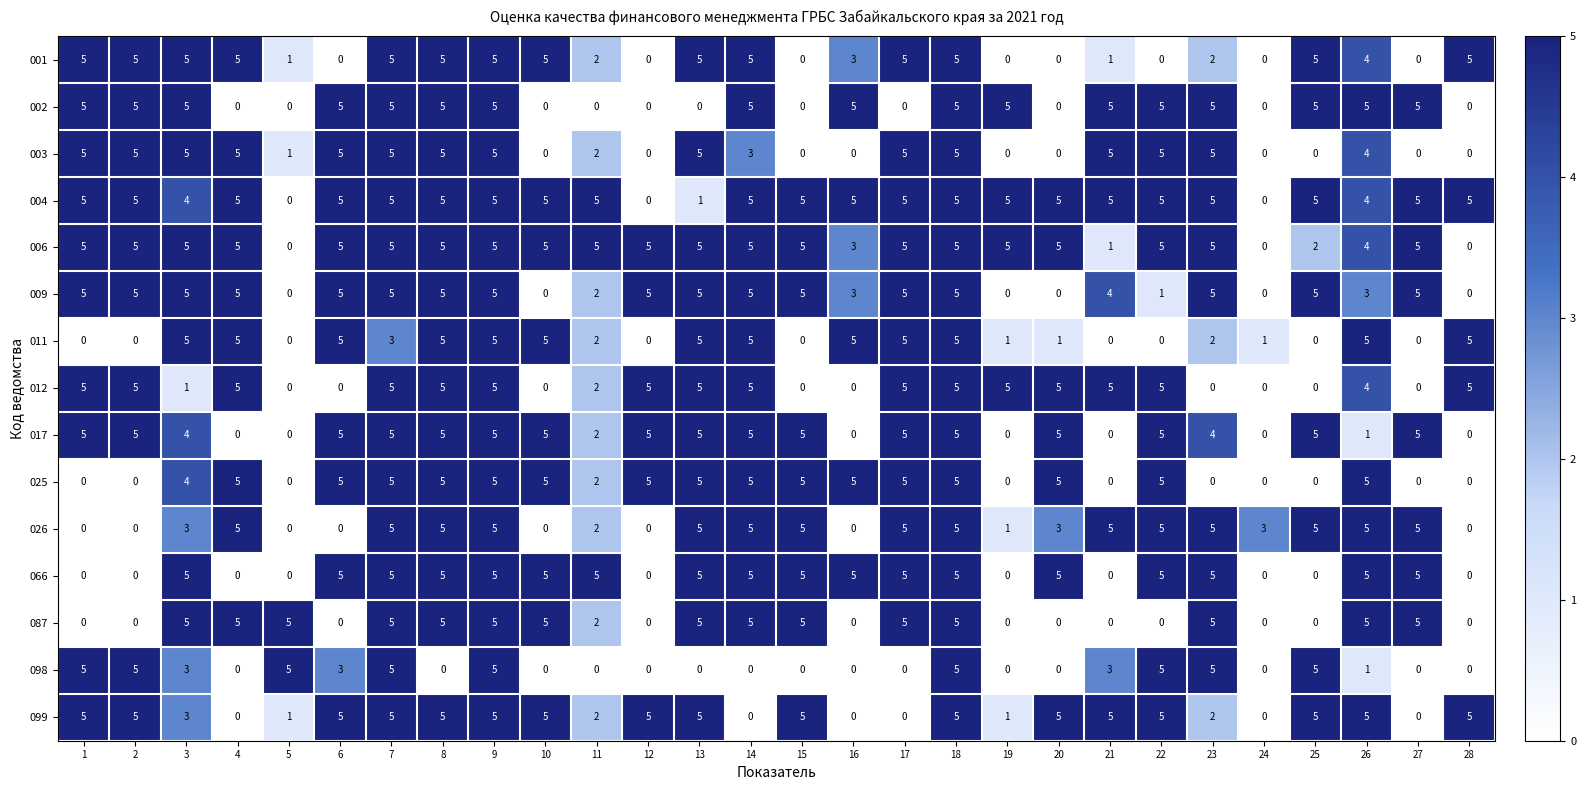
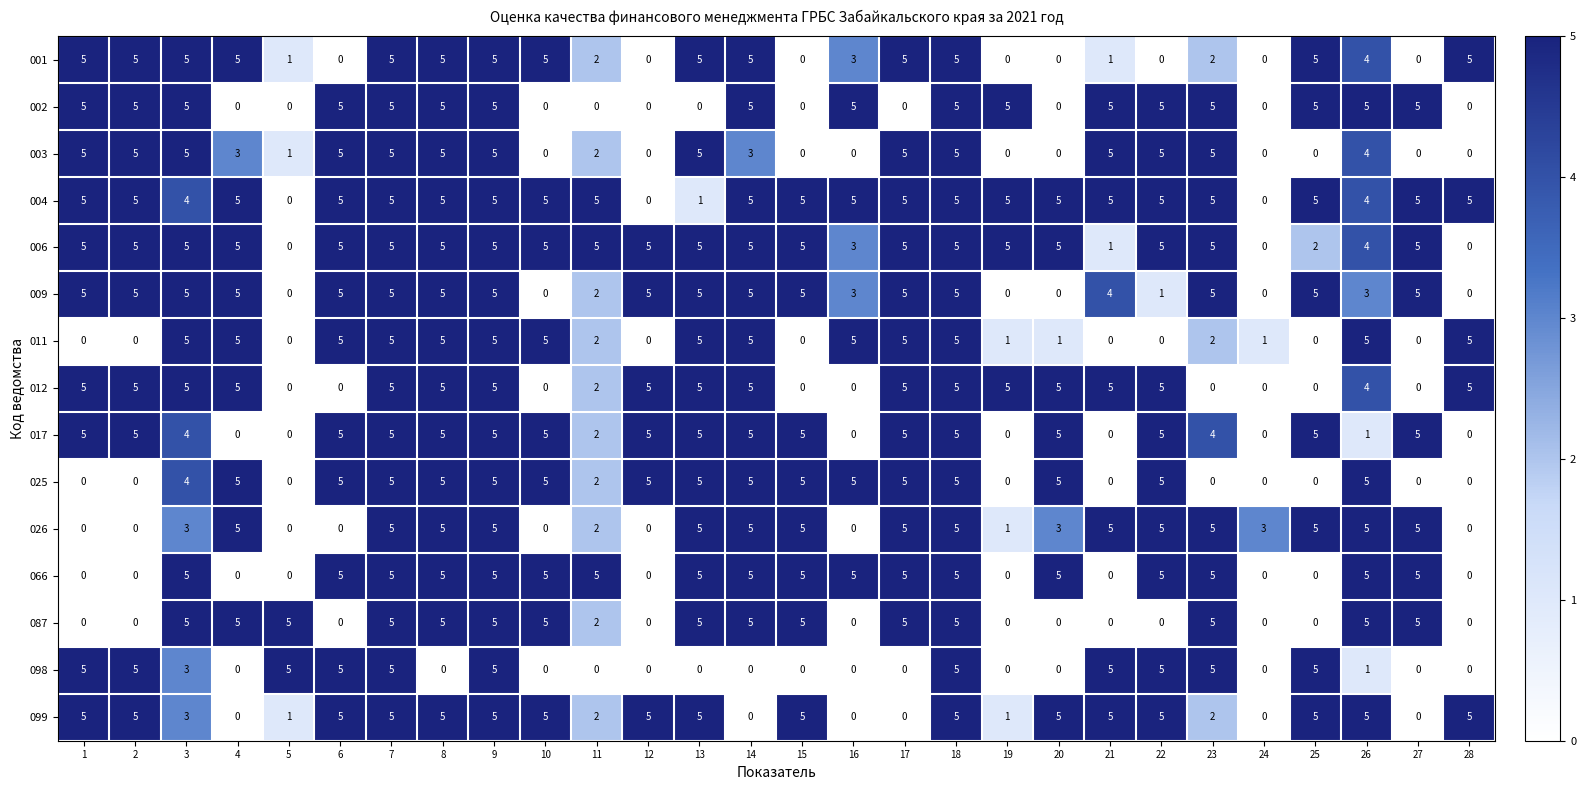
003, 4: 5 -> 3
011, 7: 3 -> 5
012, 3: 1 -> 5
098, 6: 3 -> 5
098, 21: 3 -> 5
